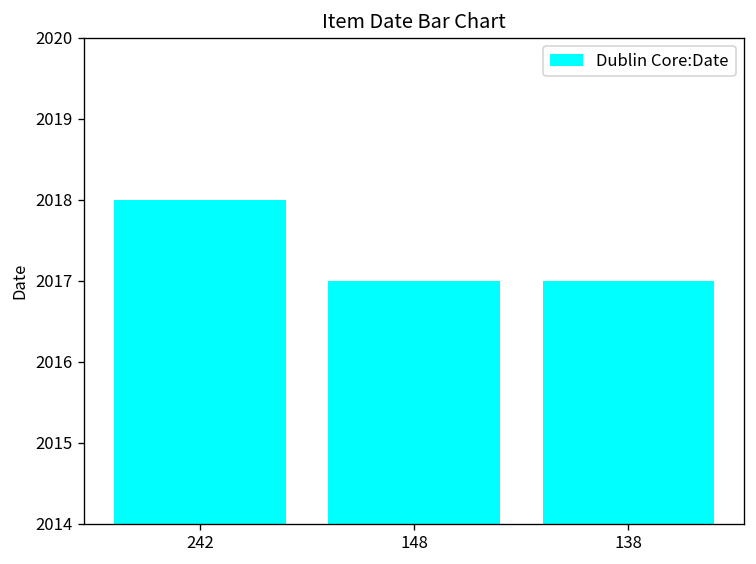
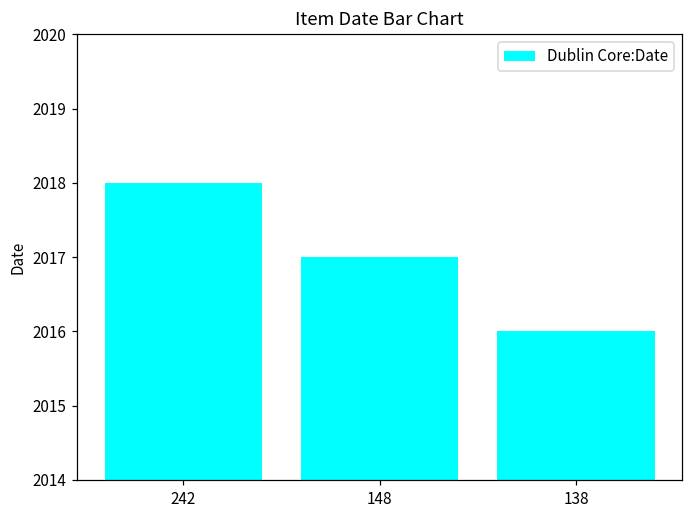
138: 2017 -> 2016
